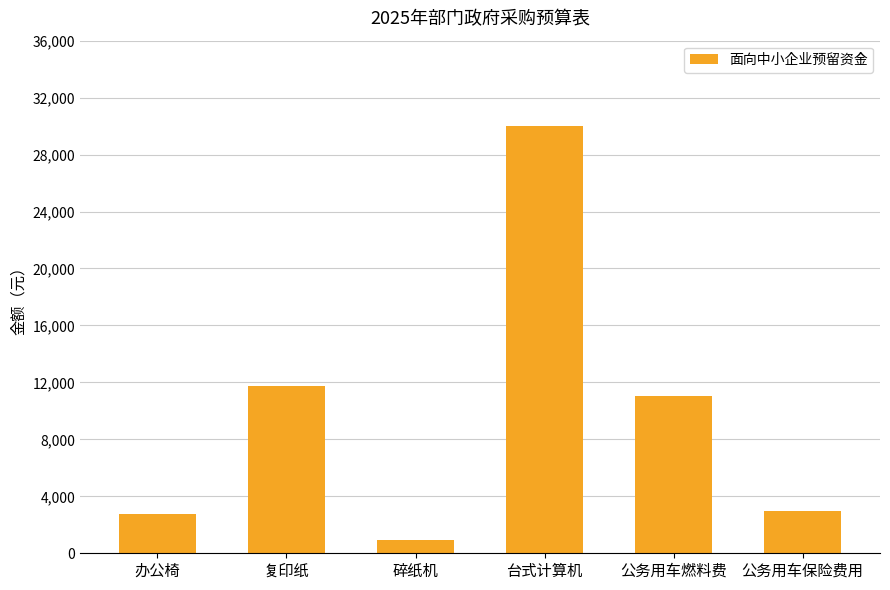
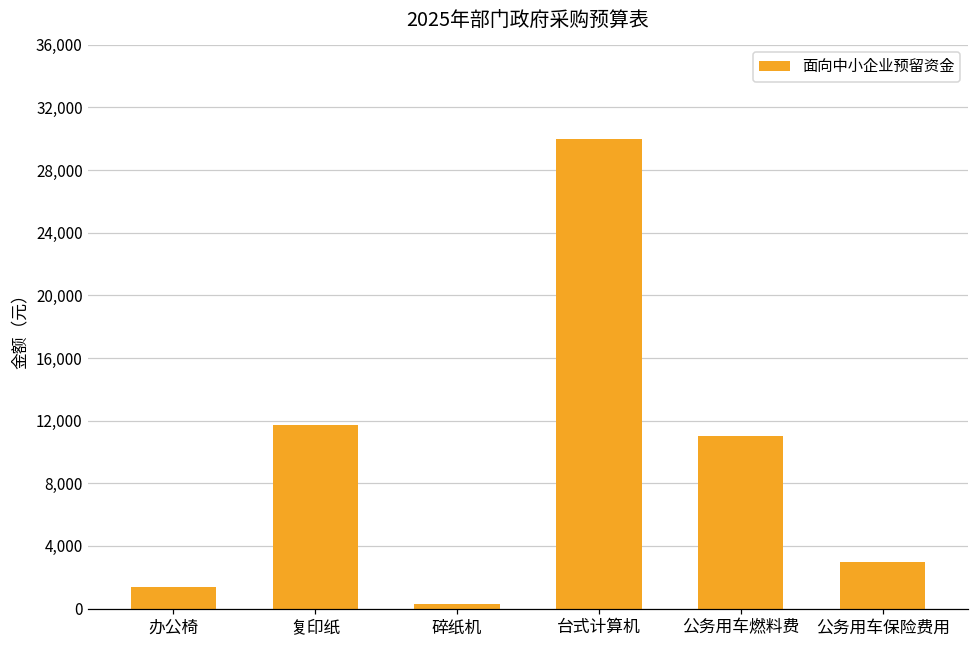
办公椅: 2,800 -> 1,400
碎纸机: 900 -> 300
